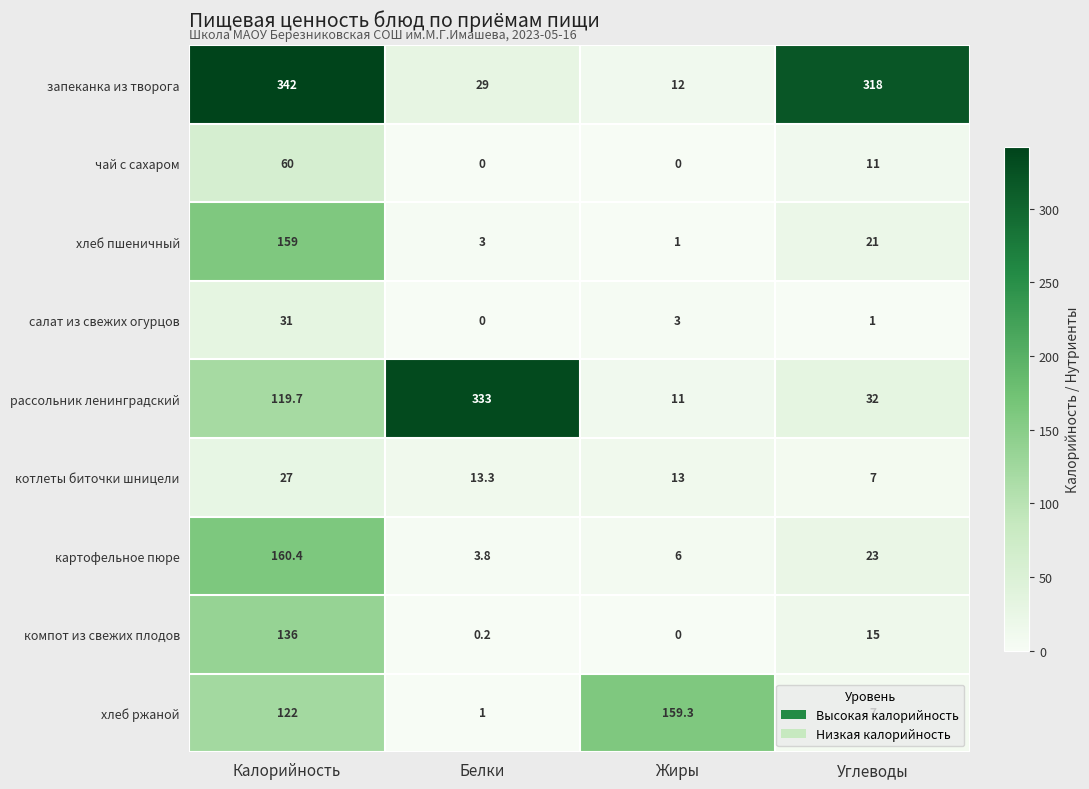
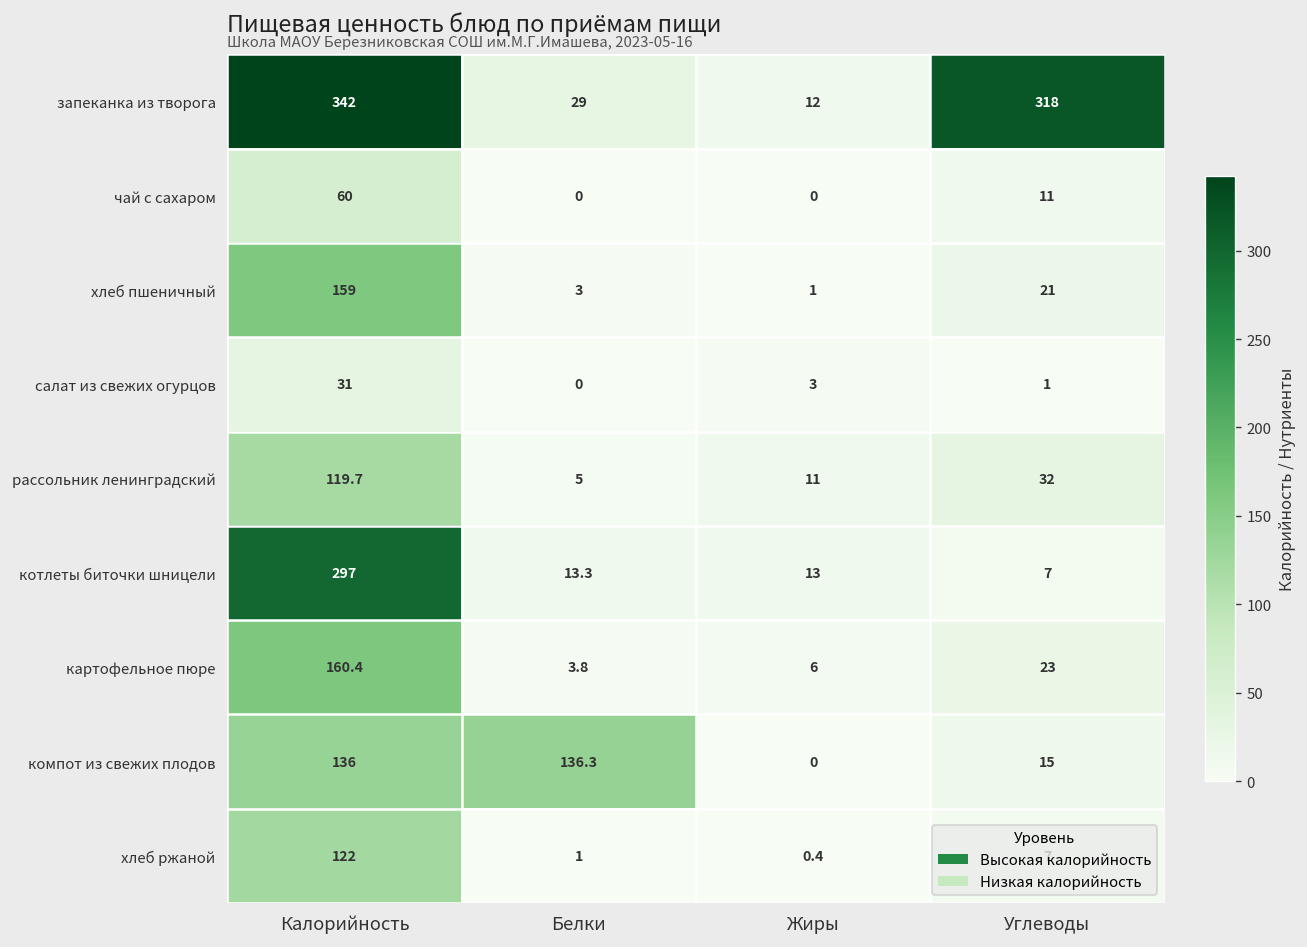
рассольник ленинградский, Белки: 333 -> 5
котлеты биточки шницели, Калорийность: 27 -> 297
компот из свежих плодов, Белки: 0.2 -> 136.3
хлеб ржаной, Жиры: 159.3 -> 0.4
